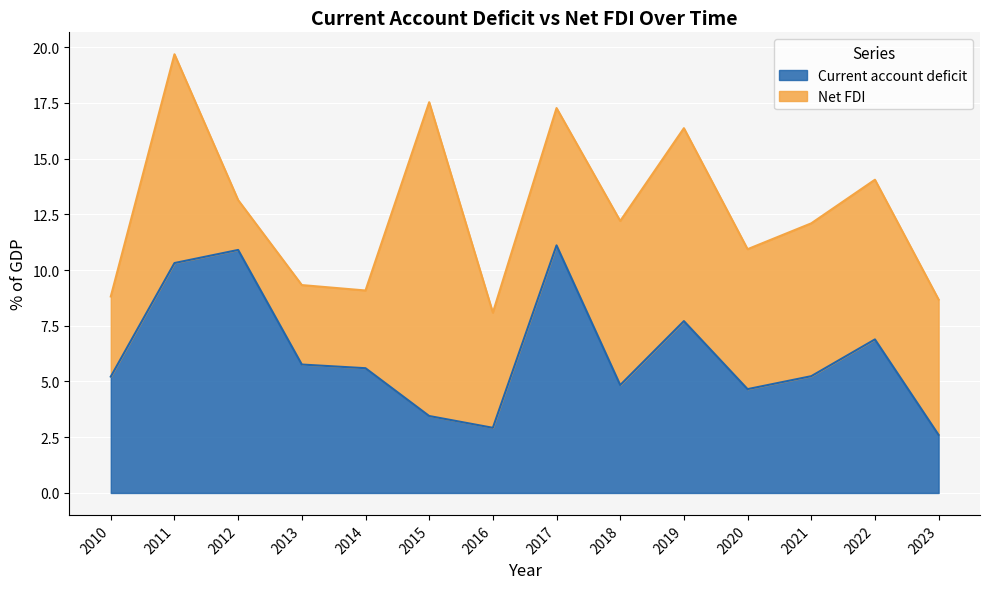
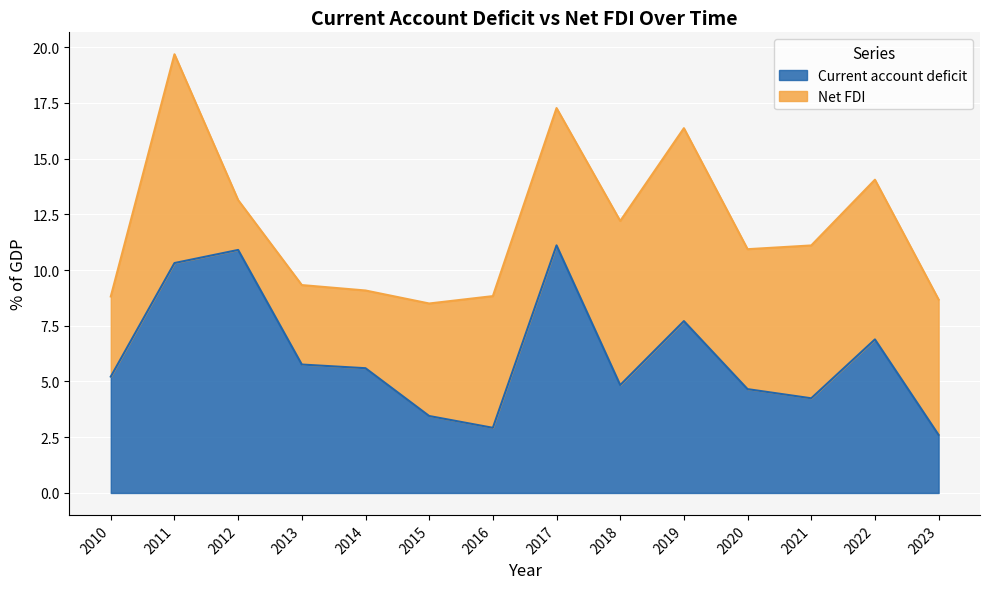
Net FDI, 2015: 14.1 -> 5.0
Net FDI, 2016: 5.2 -> 5.9
Current account deficit, 2021: 5.2 -> 4.2
